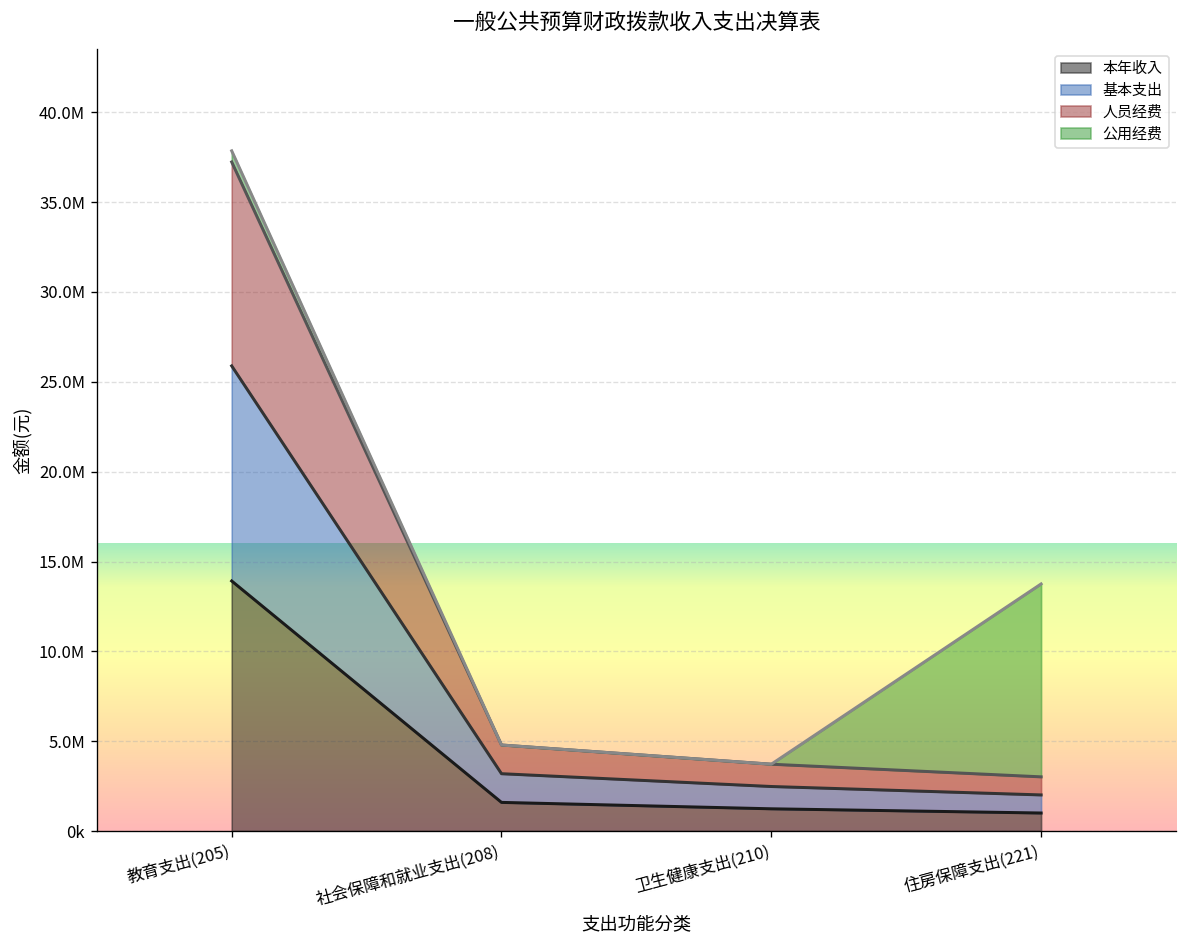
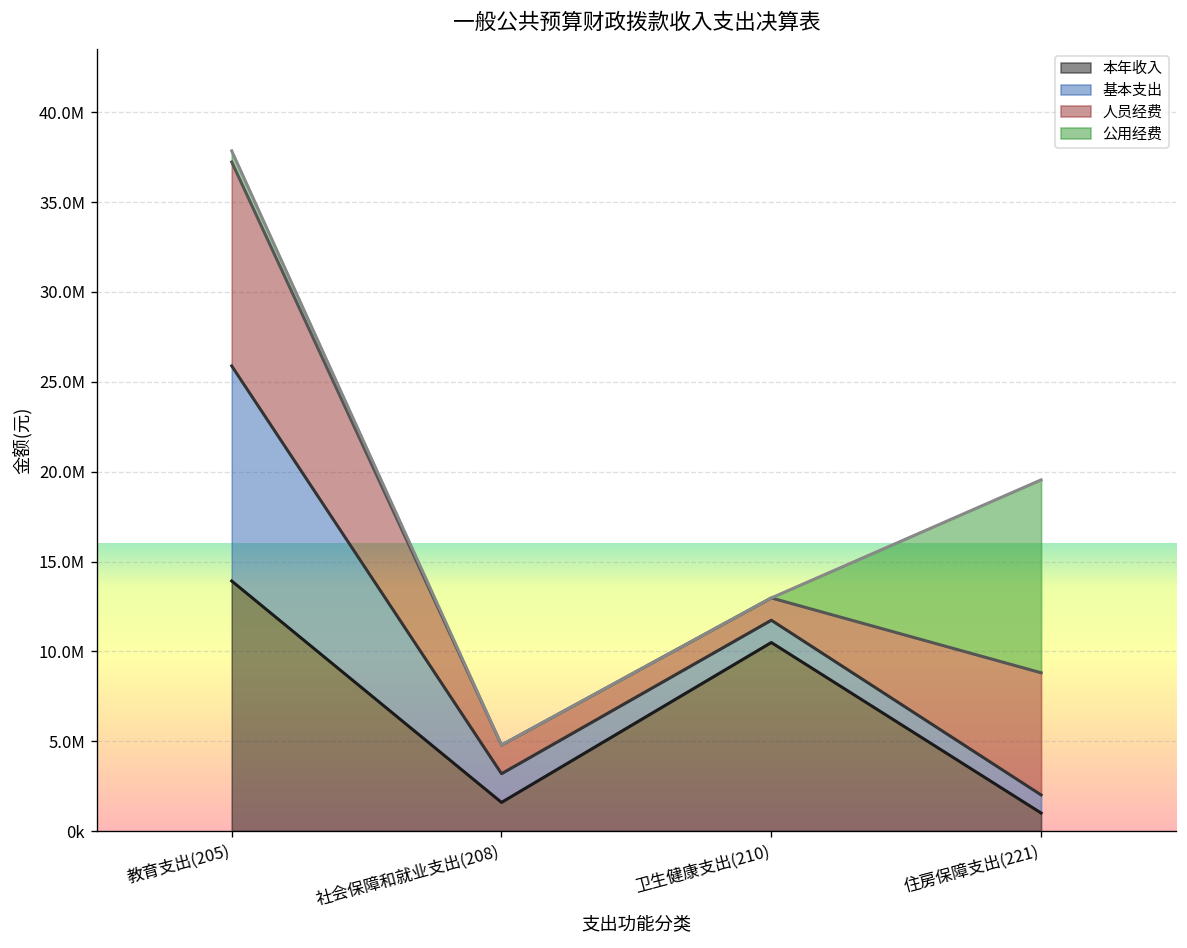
本年收入, 卫生健康支出(210): 1200000 -> 10500000
人员经费, 住房保障支出(221): 1000000 -> 6800000
